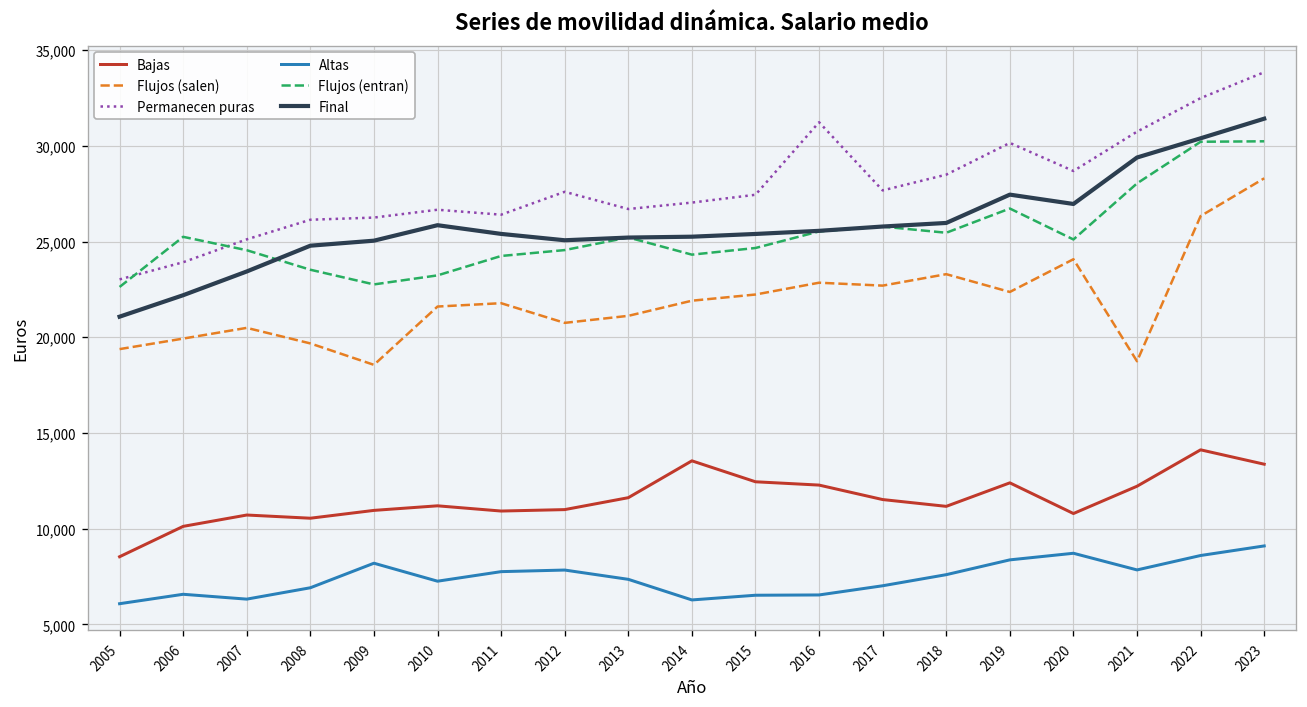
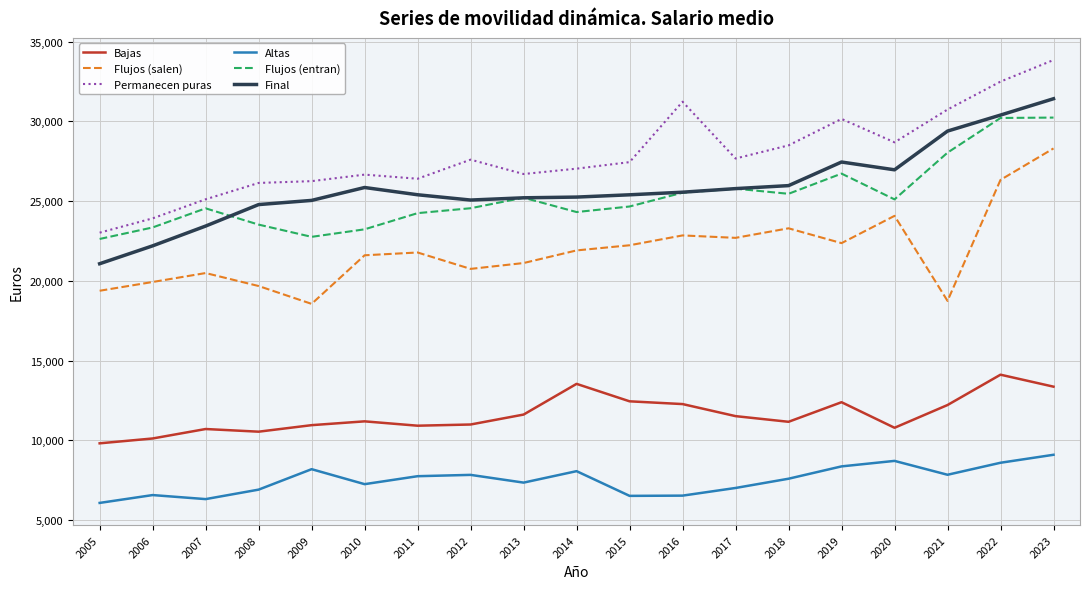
Bajas, 2005: 8,500 -> 9,800
Flujos (entran), 2006: 25,200 -> 23,300
Altas, 2014: 6,300 -> 8,100
